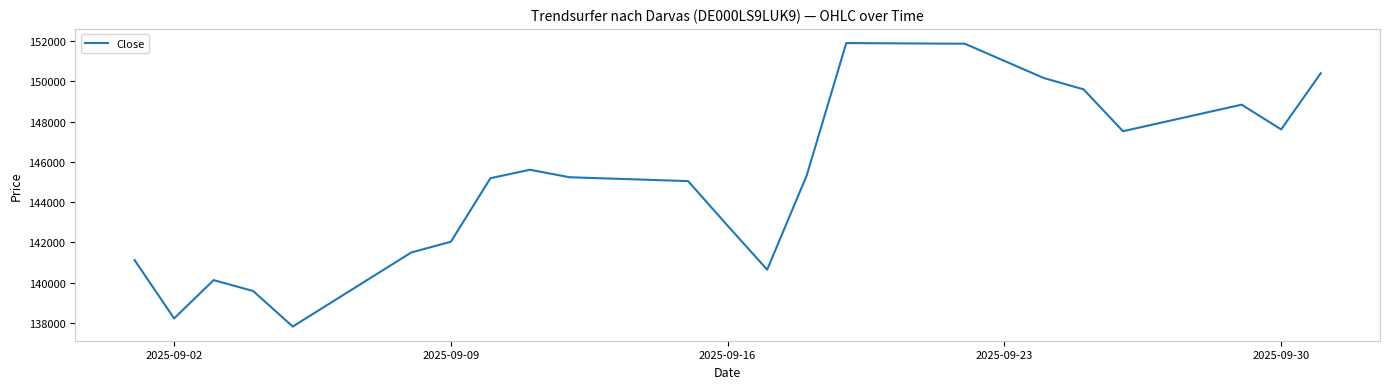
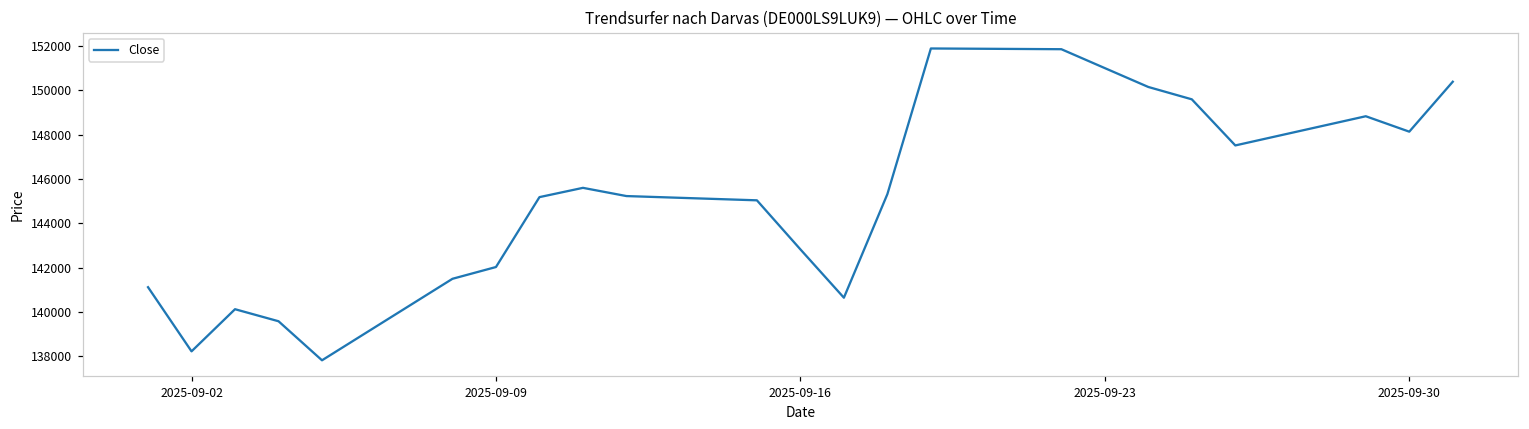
2025-09-30: 147600 -> 148100
